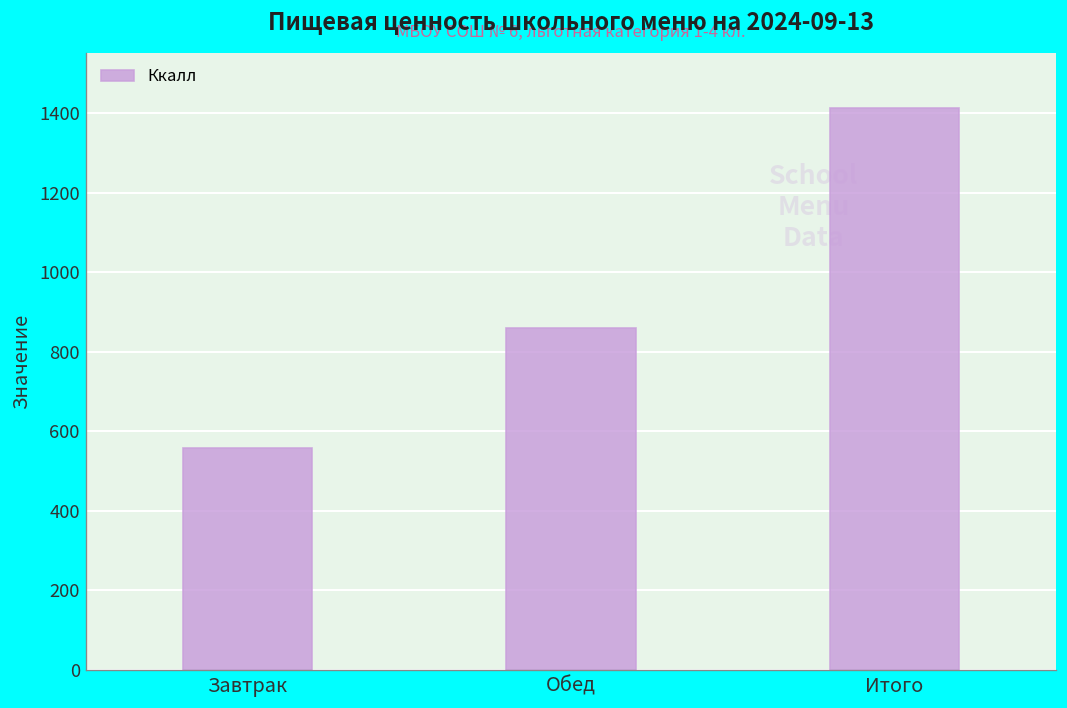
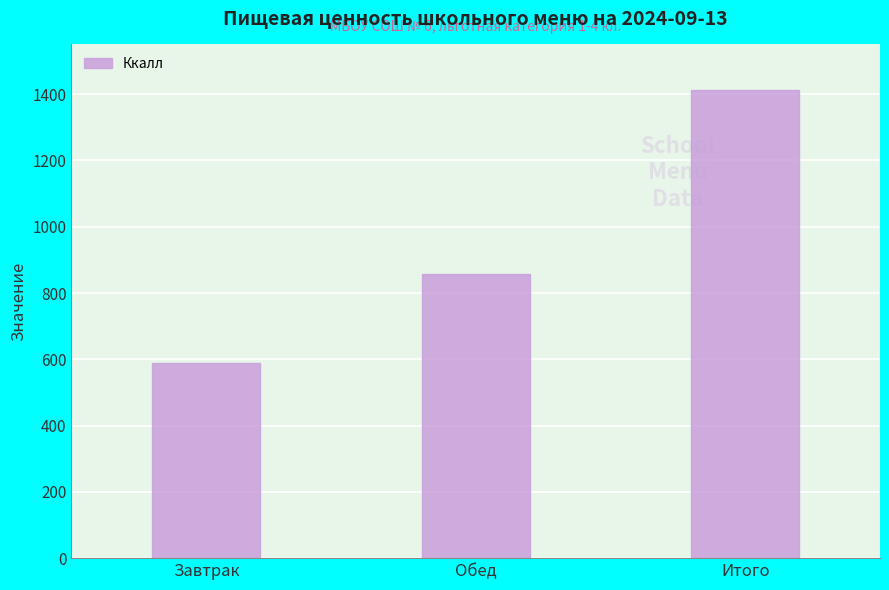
Завтрак: 560 -> 590
